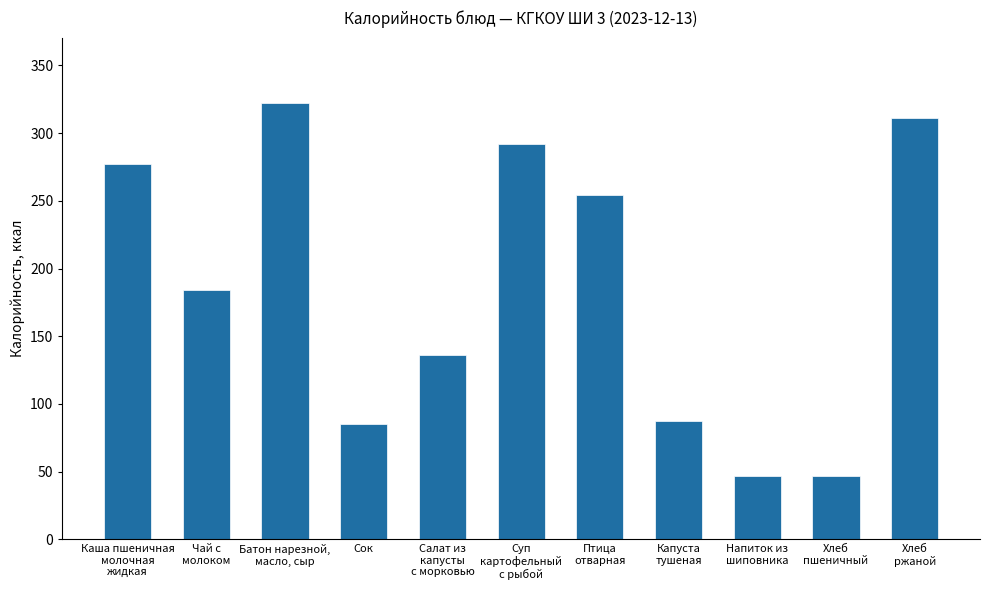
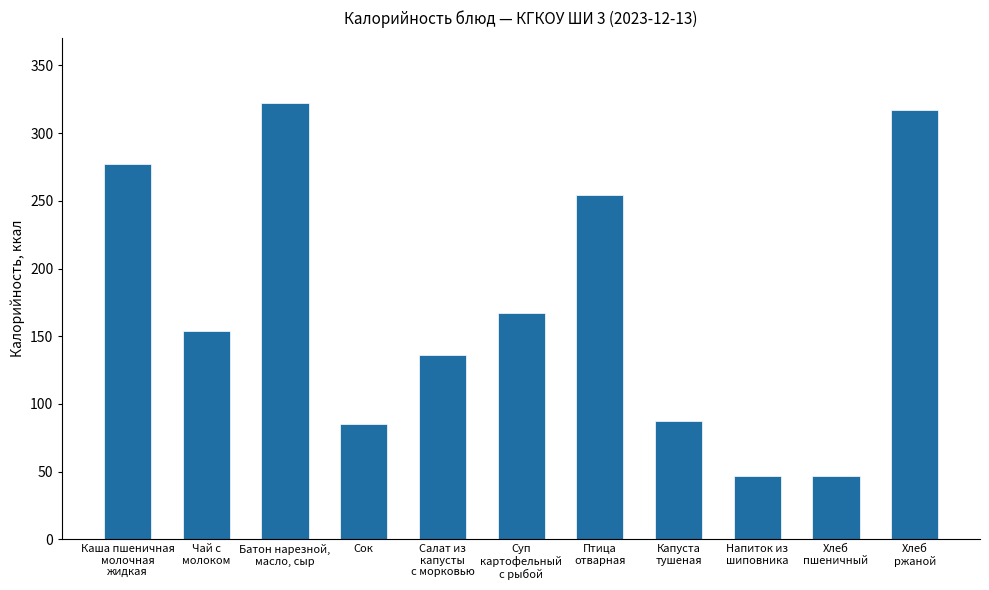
Чай с молоком: 184 -> 154
Суп картофельный с рыбой: 292 -> 167
Хлеб ржаной: 311 -> 317
